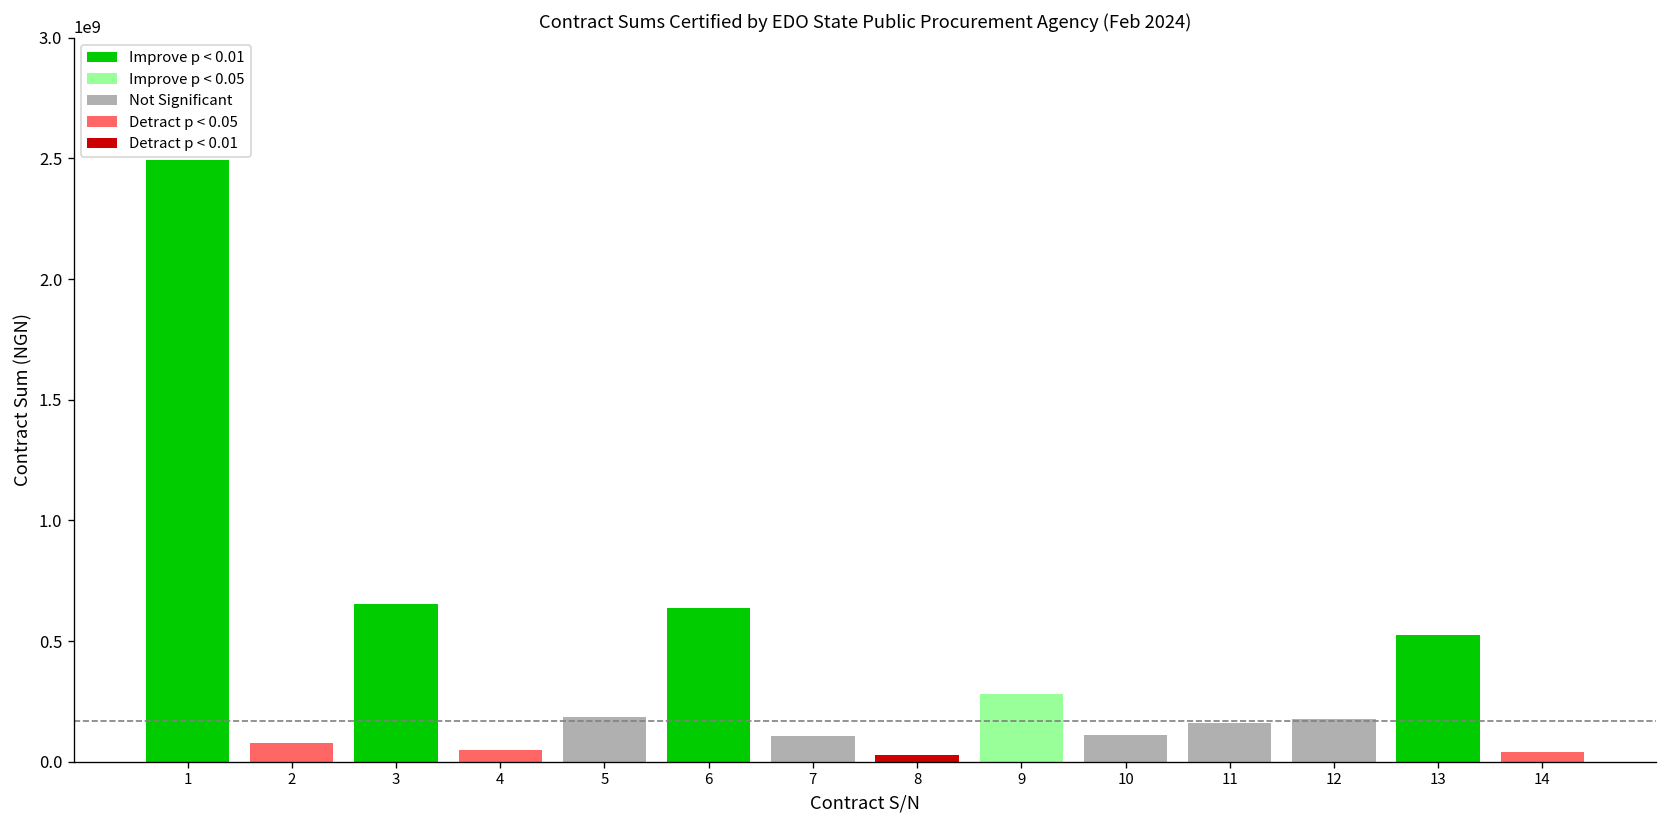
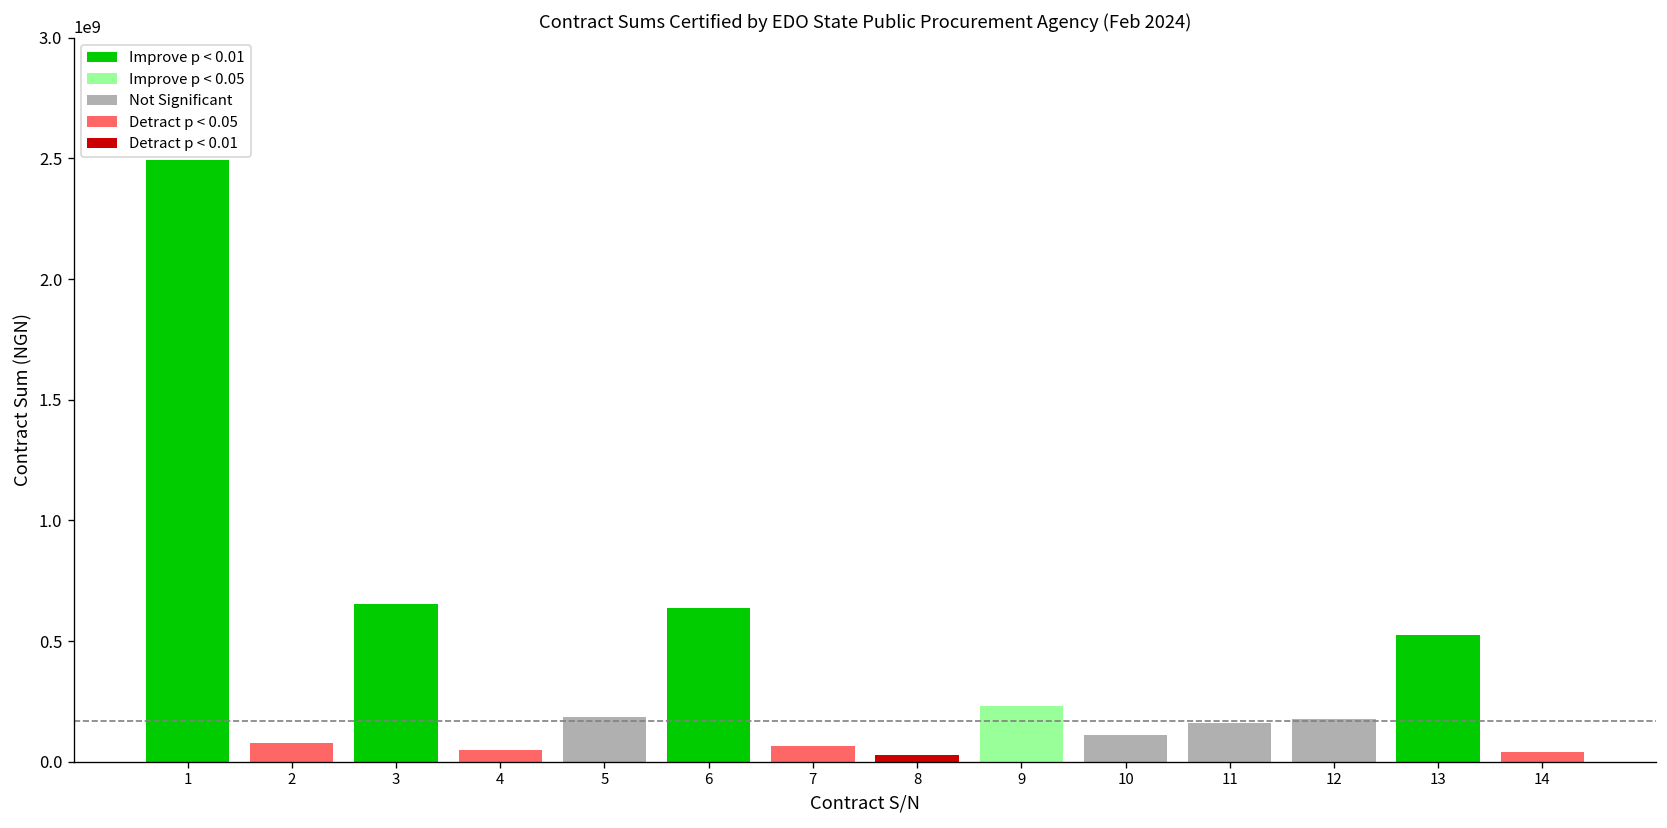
7: 110000000 -> 60000000
9: 280000000 -> 230000000
